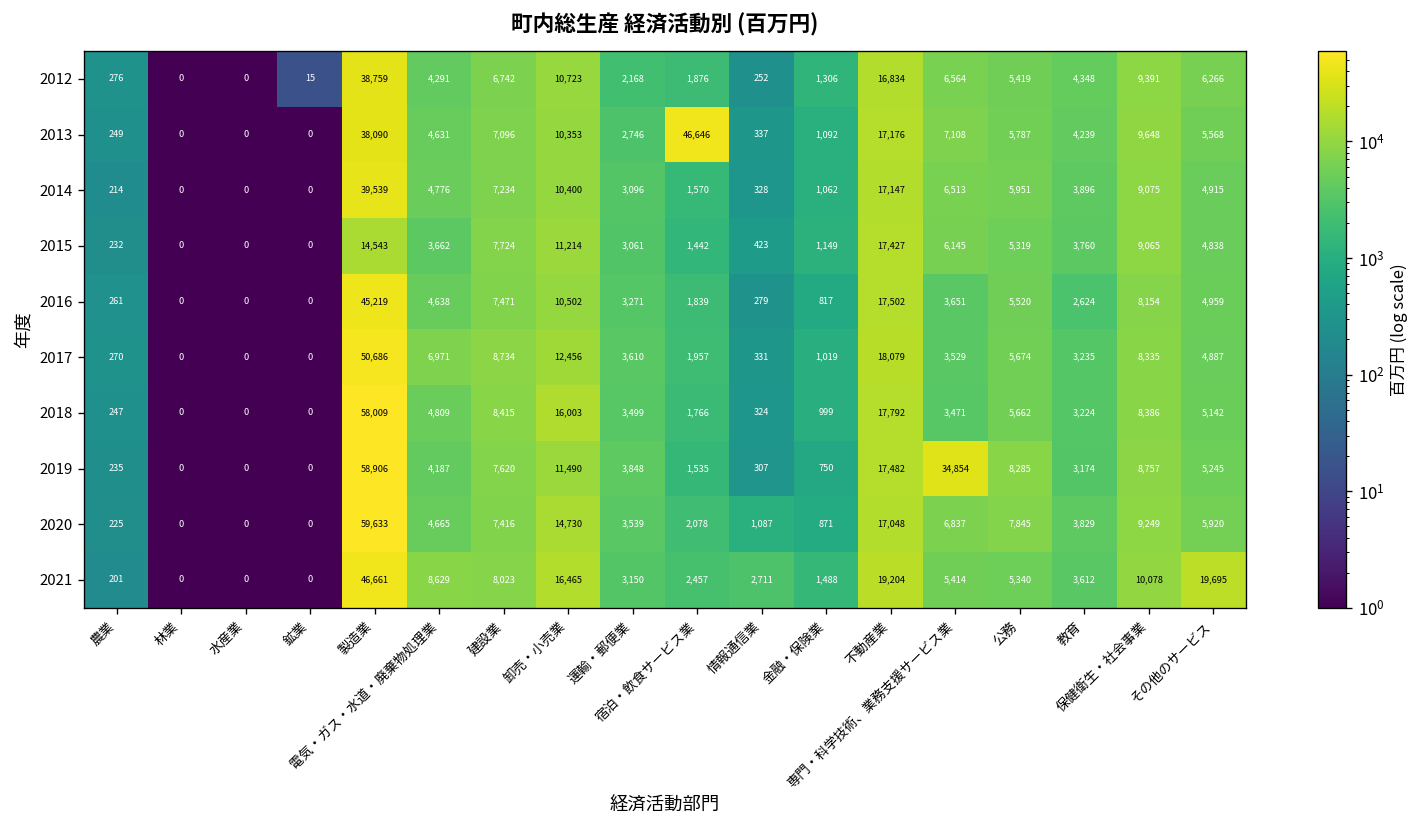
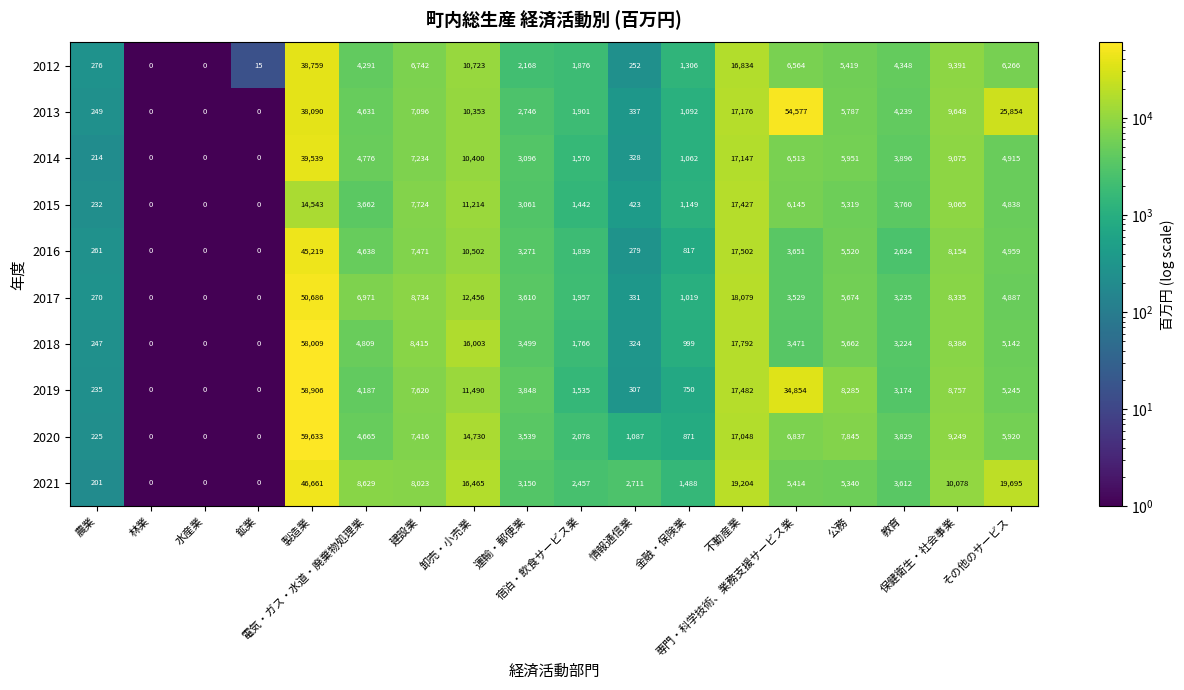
2013, 宿泊・飲食サービス業: 46,646 -> 1,901
2013, 専門・科学技術、業務支援サービス業: 7,108 -> 54,577
2013, その他のサービス: 5,568 -> 25,854
